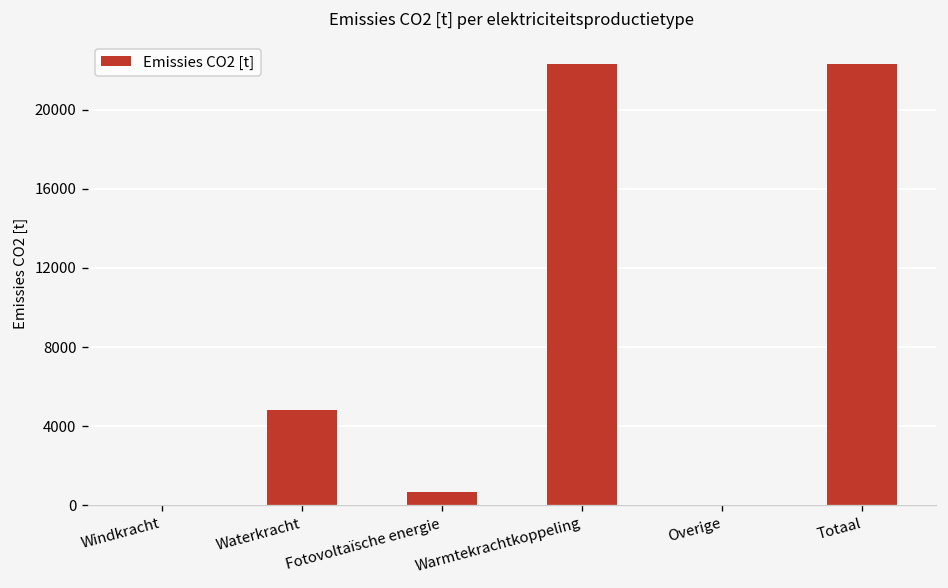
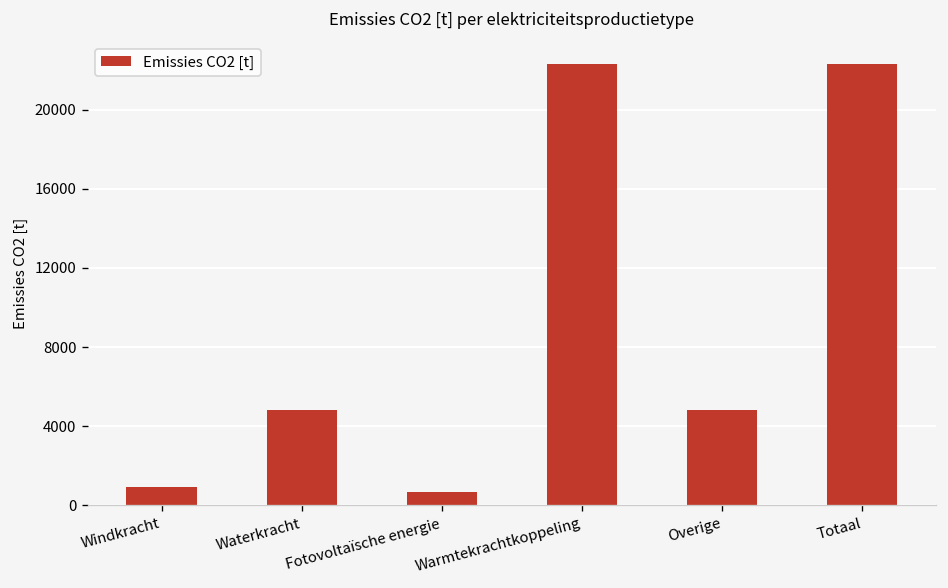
Windkracht: 0 -> 900
Overige: 0 -> 4800
